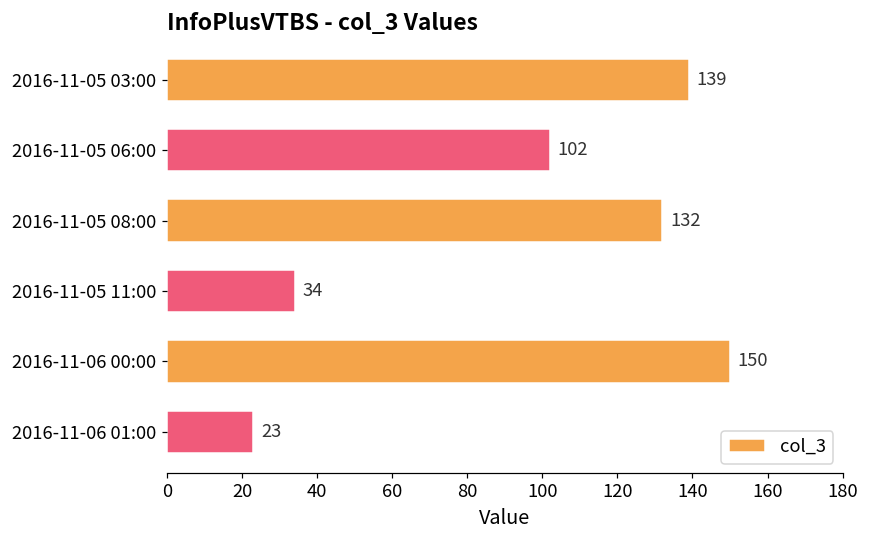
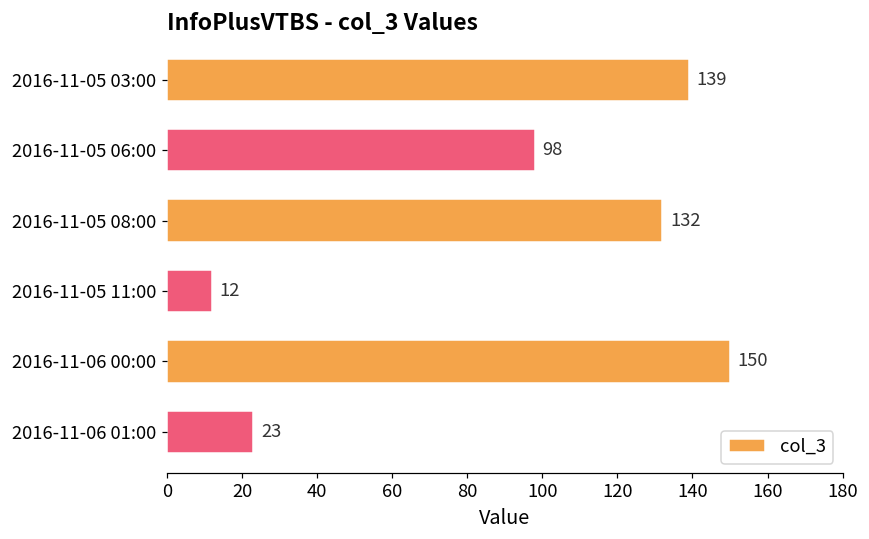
2016-11-05 06:00: 102 -> 98
2016-11-05 11:00: 34 -> 12
